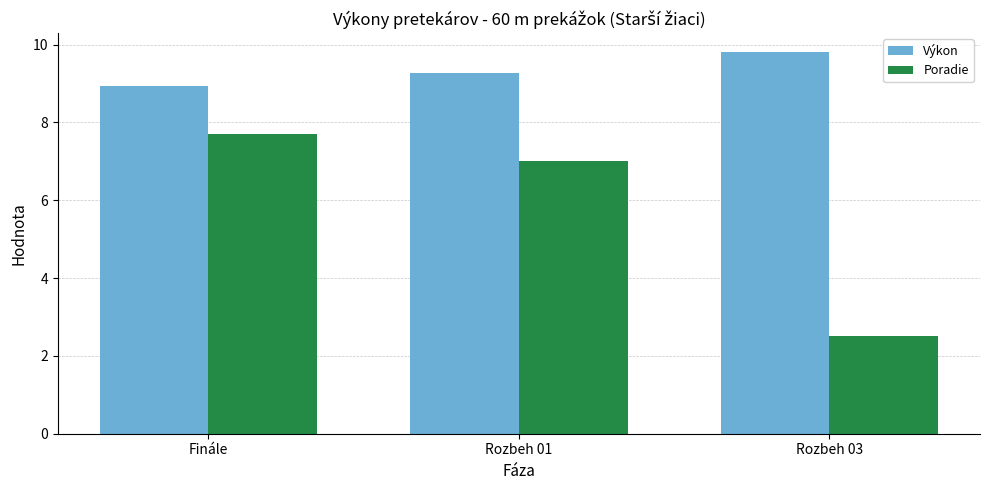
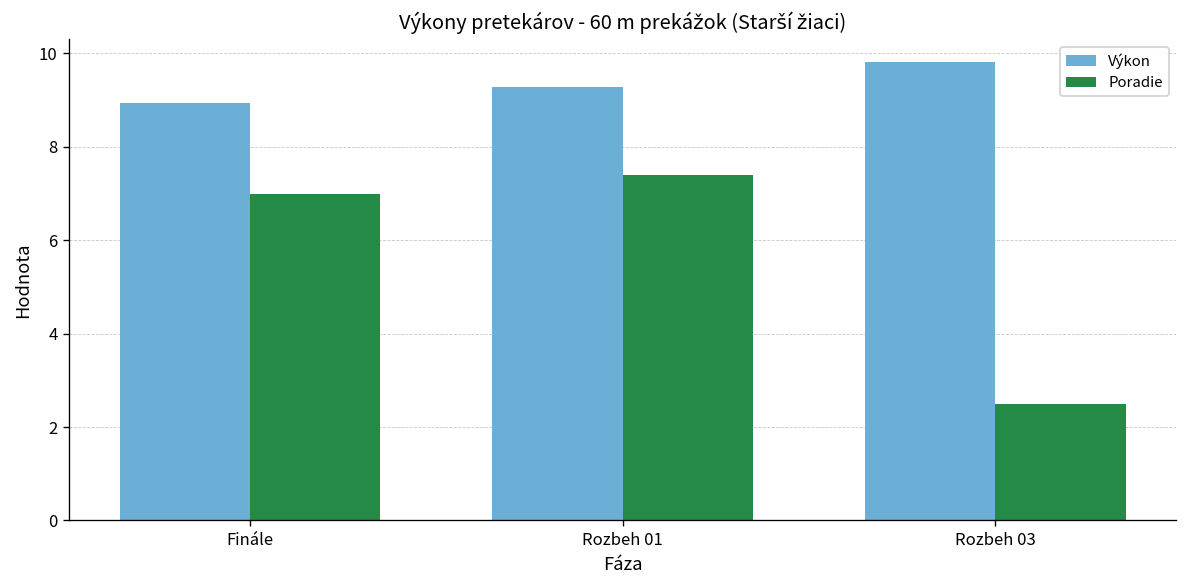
Poradie, Finále: 7.7 -> 7.0
Poradie, Rozbeh 01: 7.0 -> 7.4
